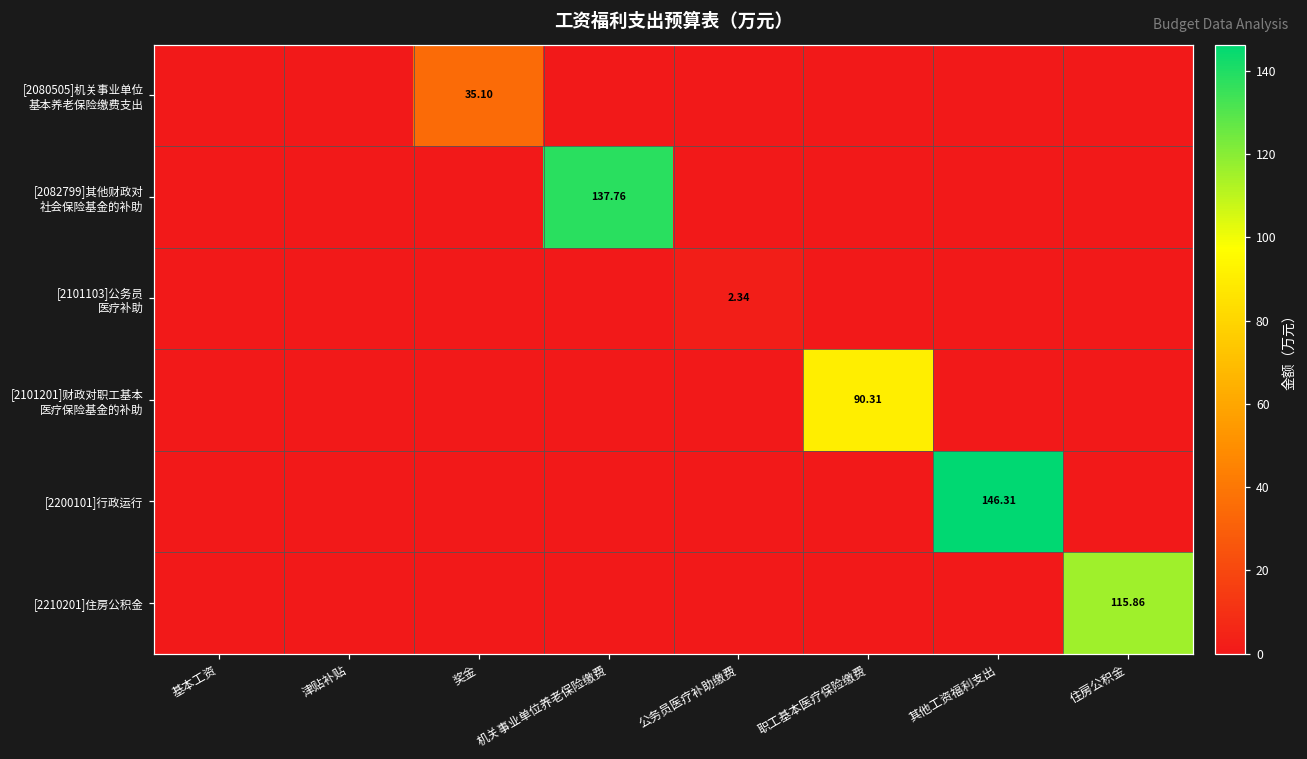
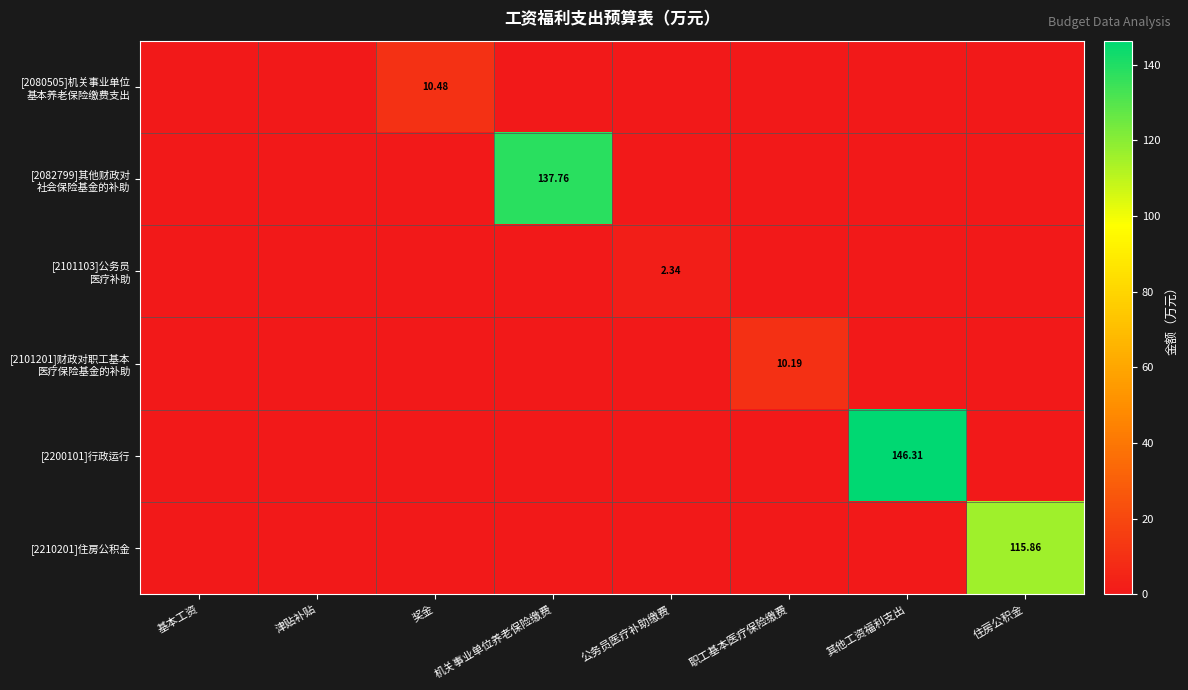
[2080505]机关事业单位 基本养老保险缴费支出, 奖金: 35.10 -> 10.48
[2101201]财政对职工基本 医疗保险基金的补助, 职工基本医疗保险缴费: 90.31 -> 10.19
